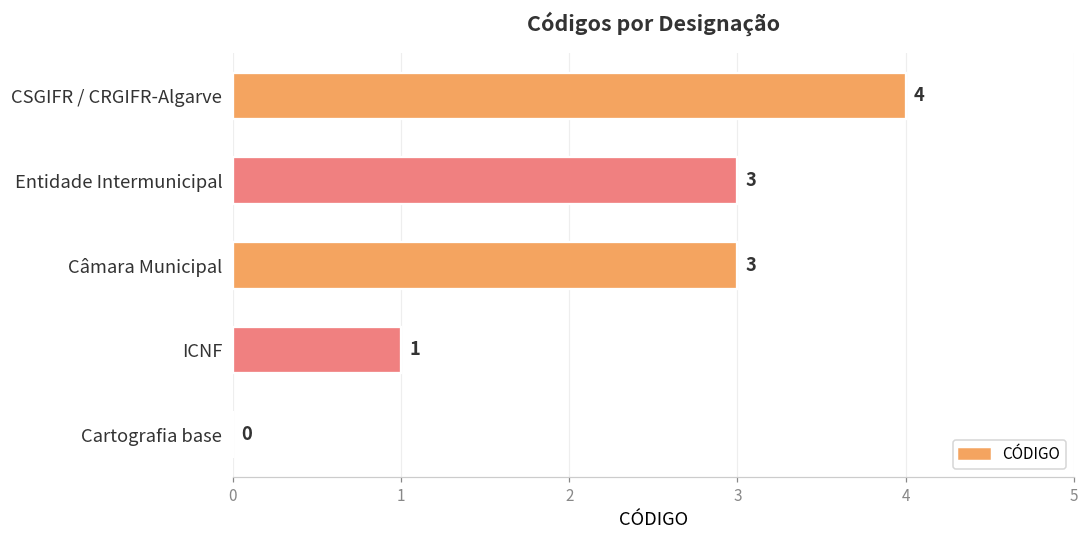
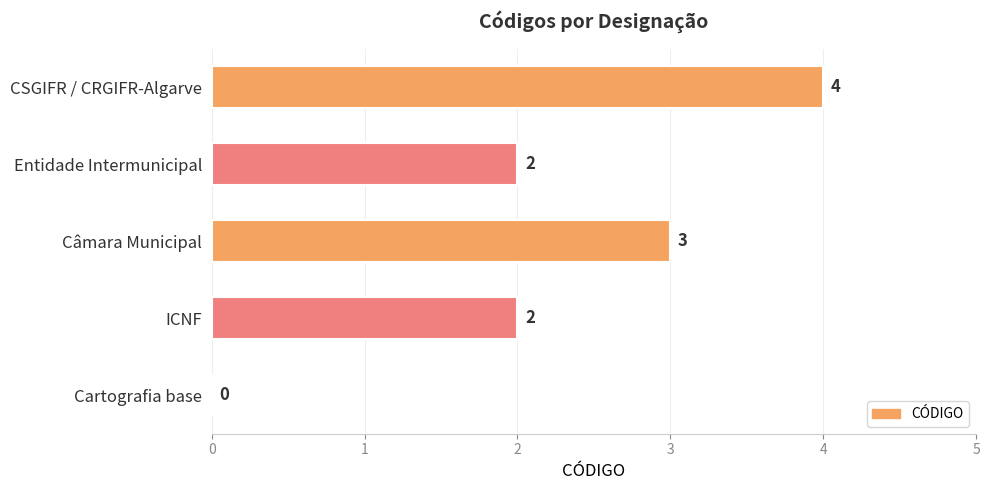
Entidade Intermunicipal: 3 -> 2
ICNF: 1 -> 2
